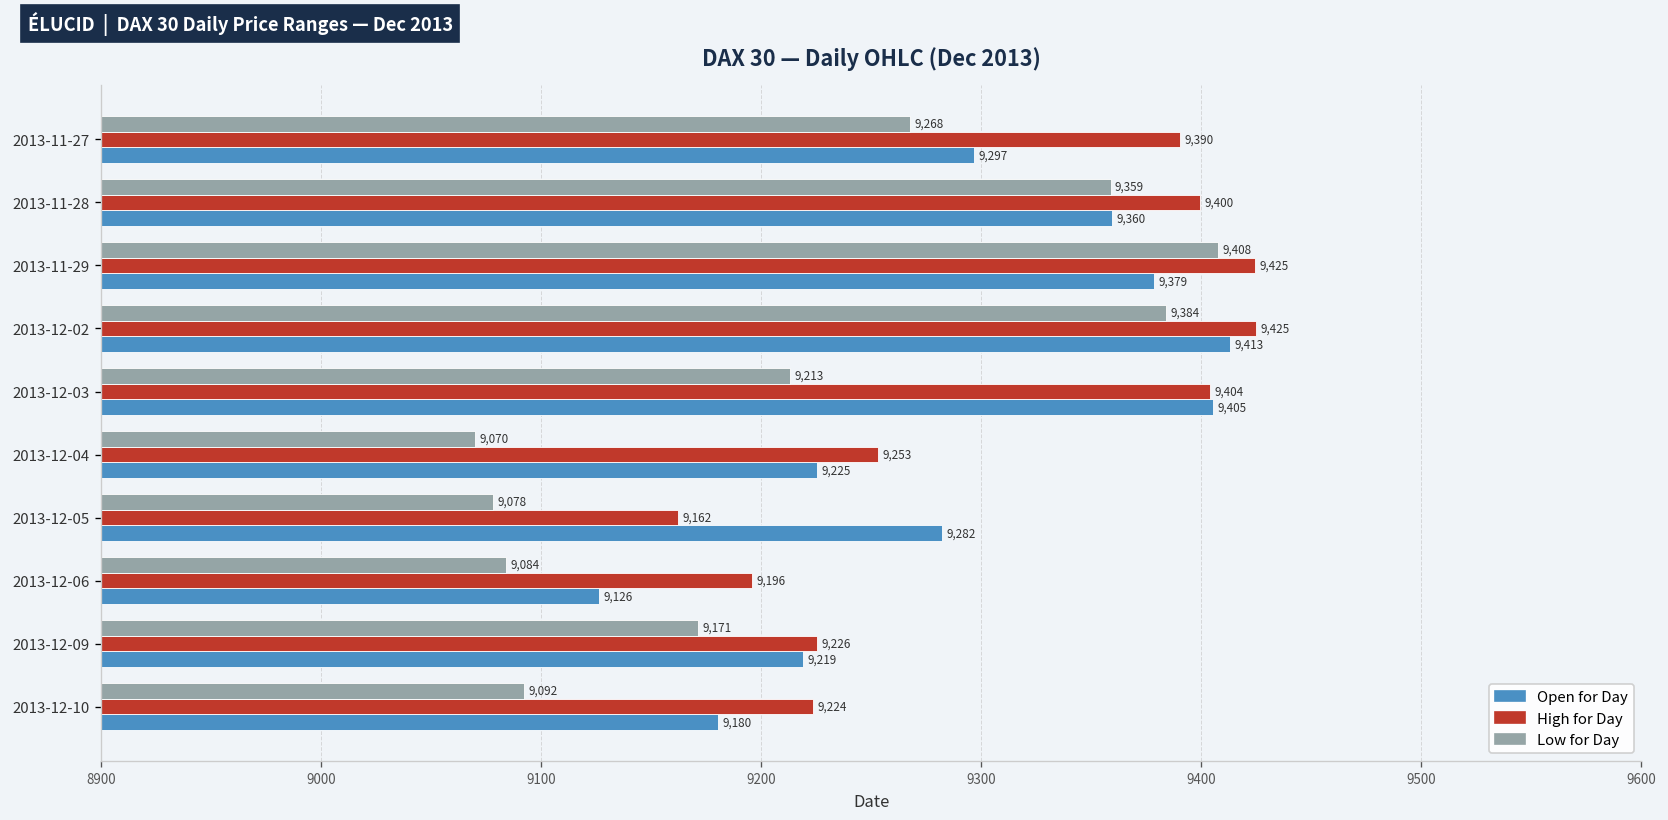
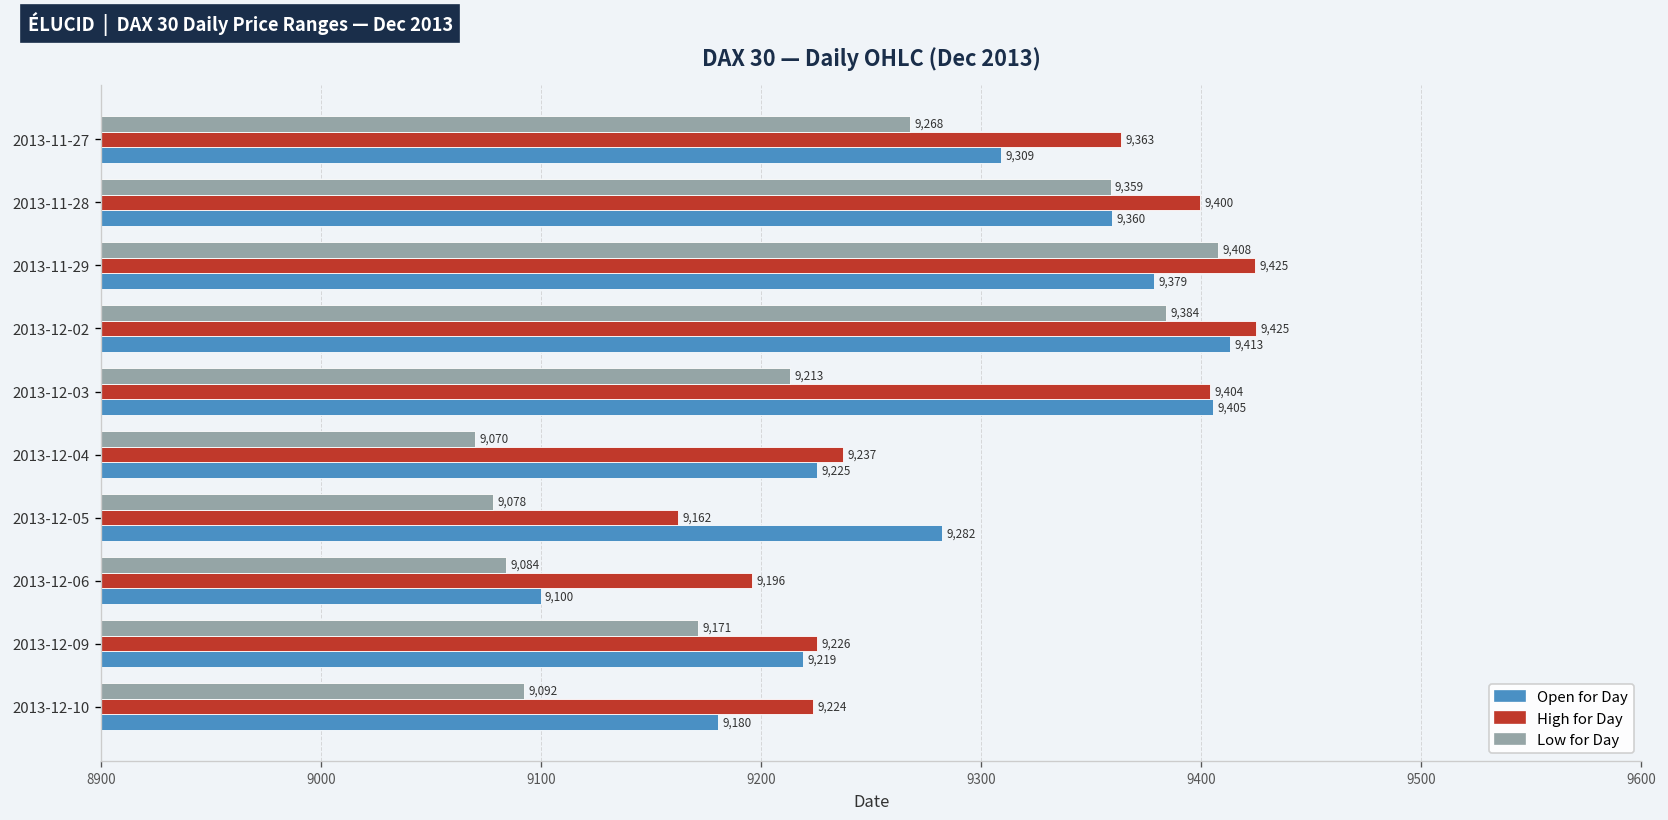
High for Day, 2013-11-27: 9,390 -> 9,363
Open for Day, 2013-11-27: 9,297 -> 9,309
High for Day, 2013-12-04: 9,253 -> 9,237
Open for Day, 2013-12-06: 9,126 -> 9,100
